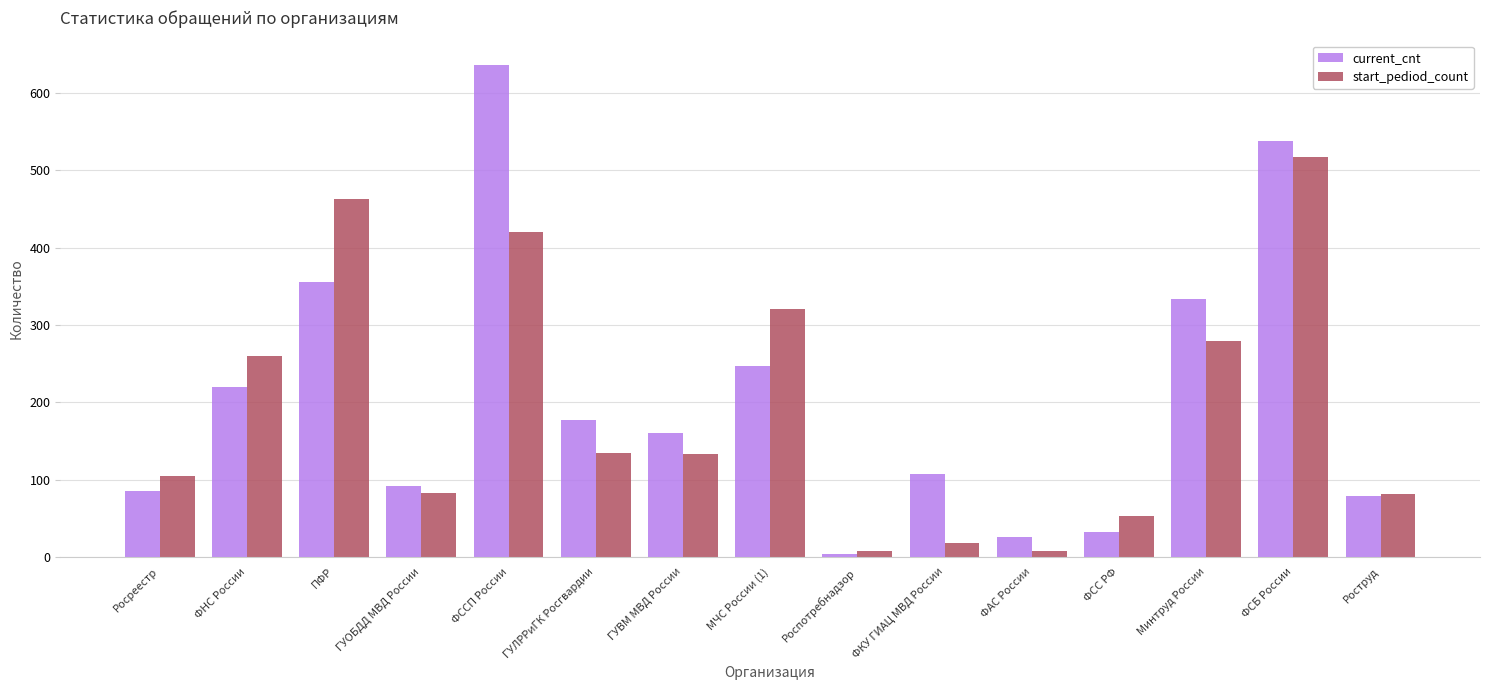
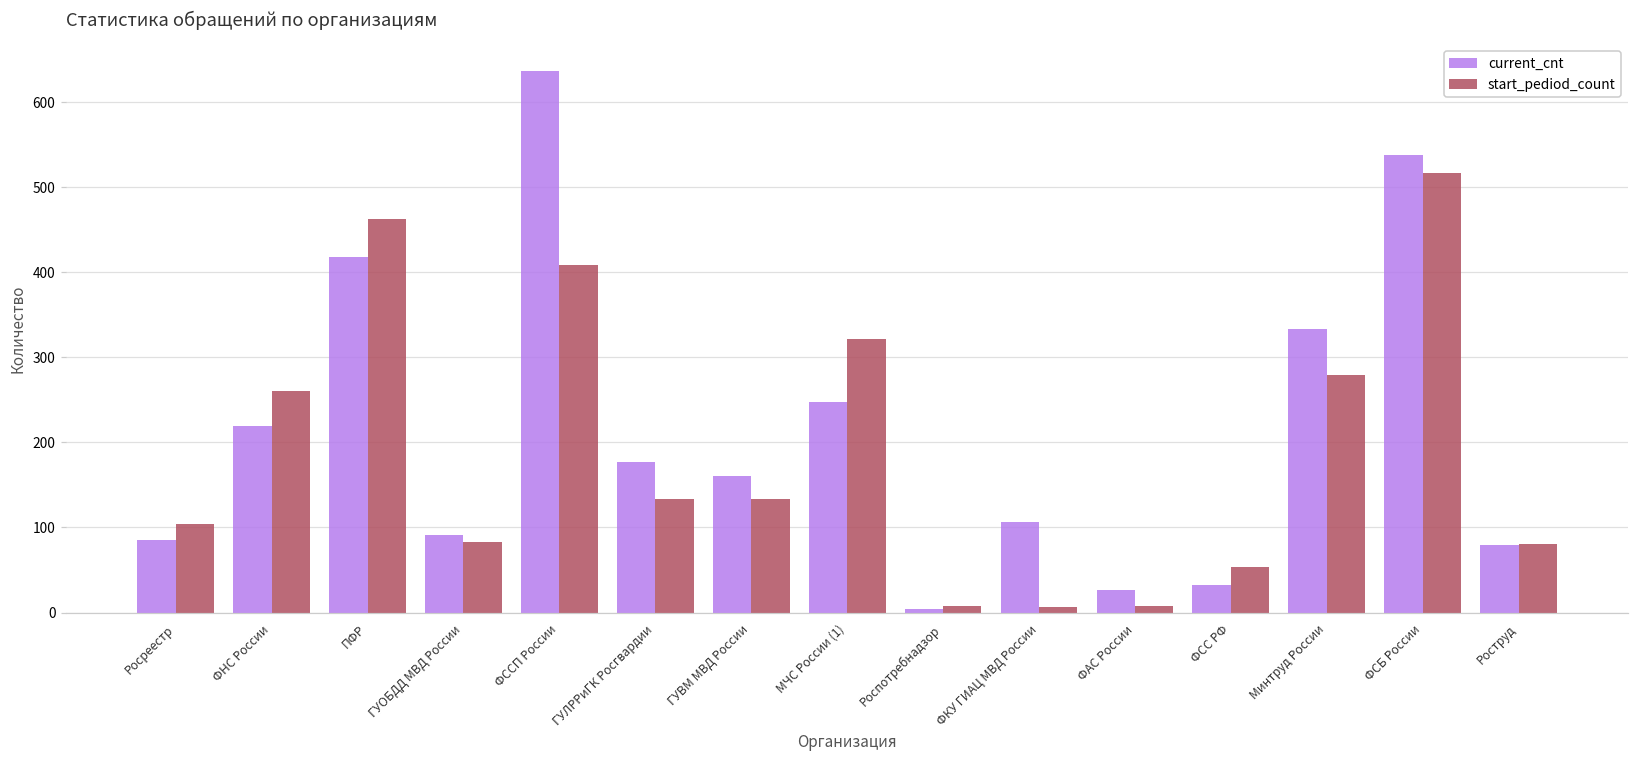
current_cnt, ПФР: 360 -> 420
start_pediod_count, ФССП России: 420 -> 410
start_pediod_count, ФКУ ГИАЦ МВД России: 20 -> 10
